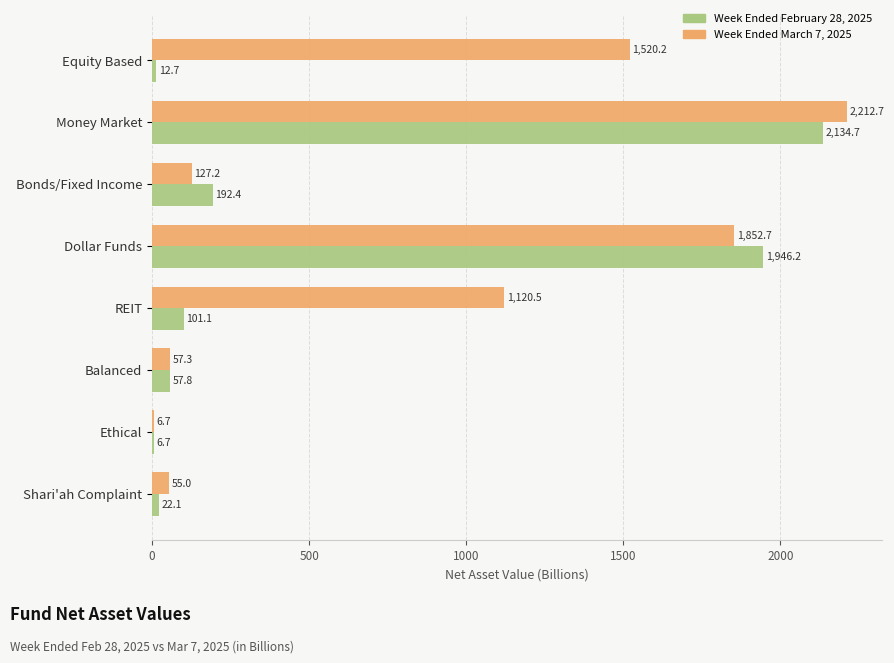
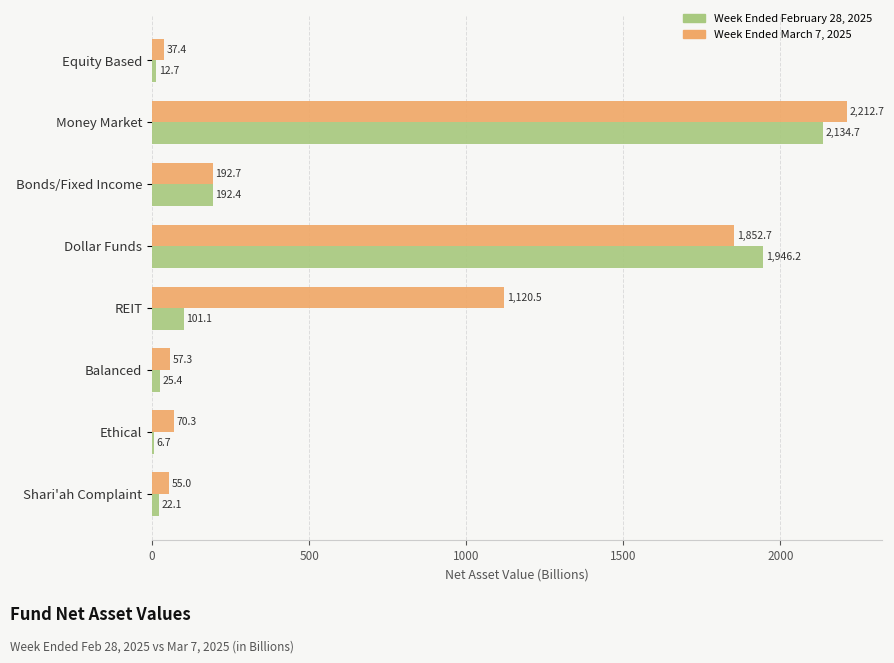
Week Ended March 7, 2025, Equity Based: 1,520.2 -> 37.4
Week Ended March 7, 2025, Bonds/Fixed Income: 127.2 -> 192.7
Week Ended February 28, 2025, Balanced: 57.8 -> 25.4
Week Ended March 7, 2025, Ethical: 6.7 -> 70.3
